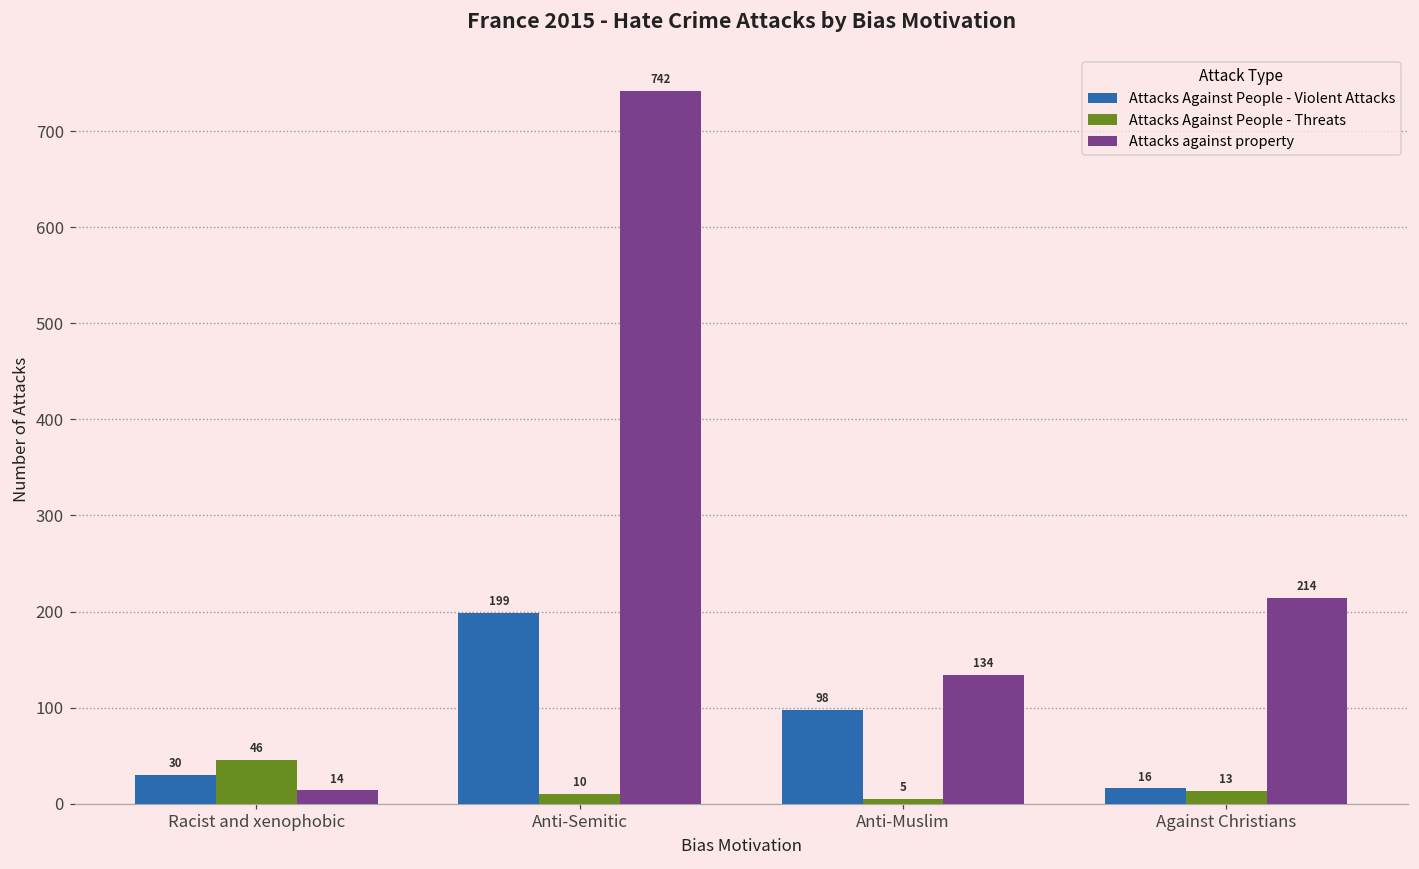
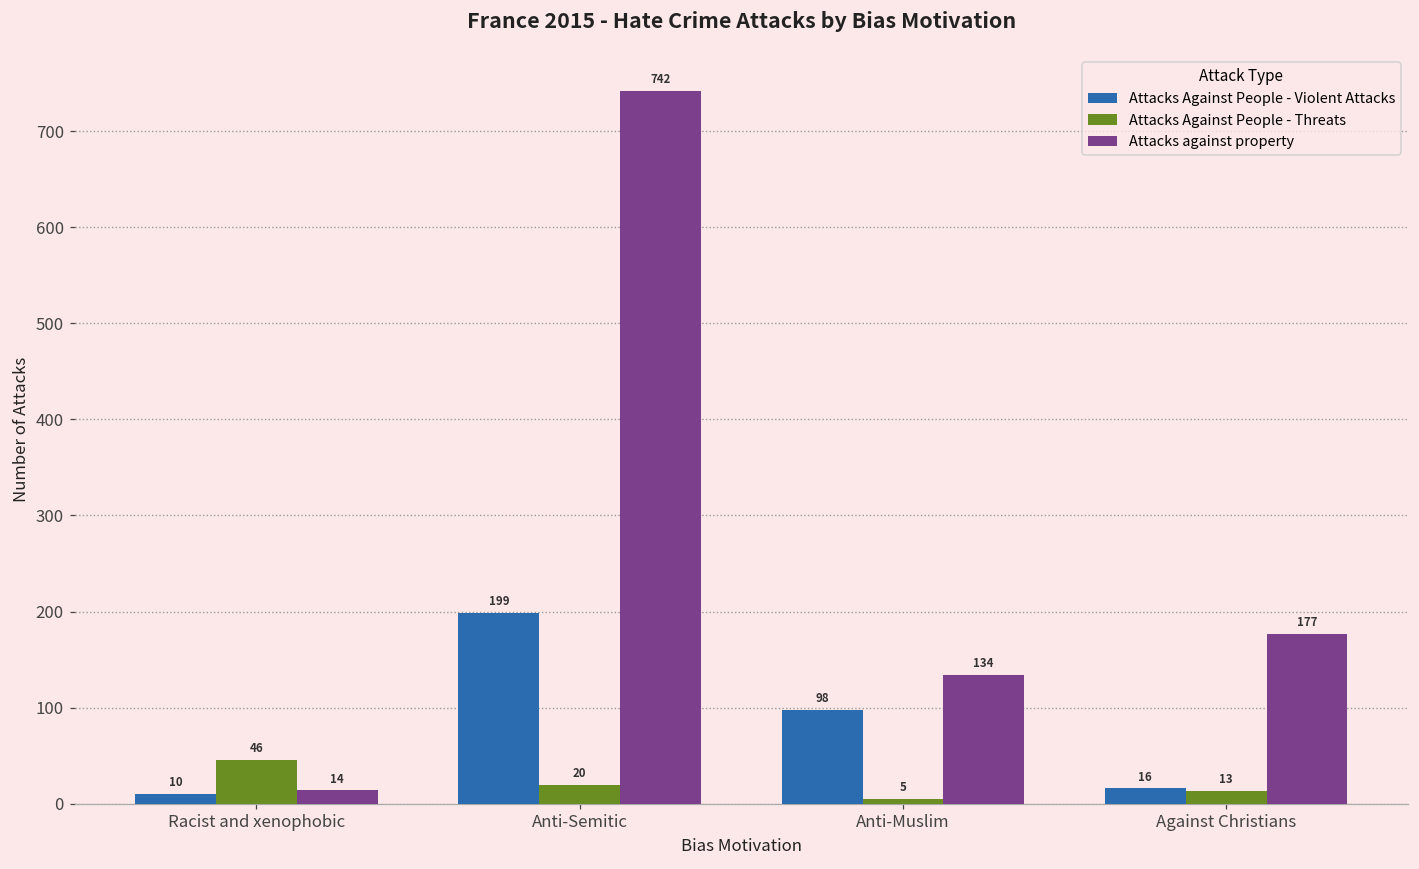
Attacks Against People - Violent Attacks, Racist and xenophobic: 30 -> 10
Attacks Against People - Threats, Anti-Semitic: 10 -> 20
Attacks against property, Against Christians: 214 -> 177
